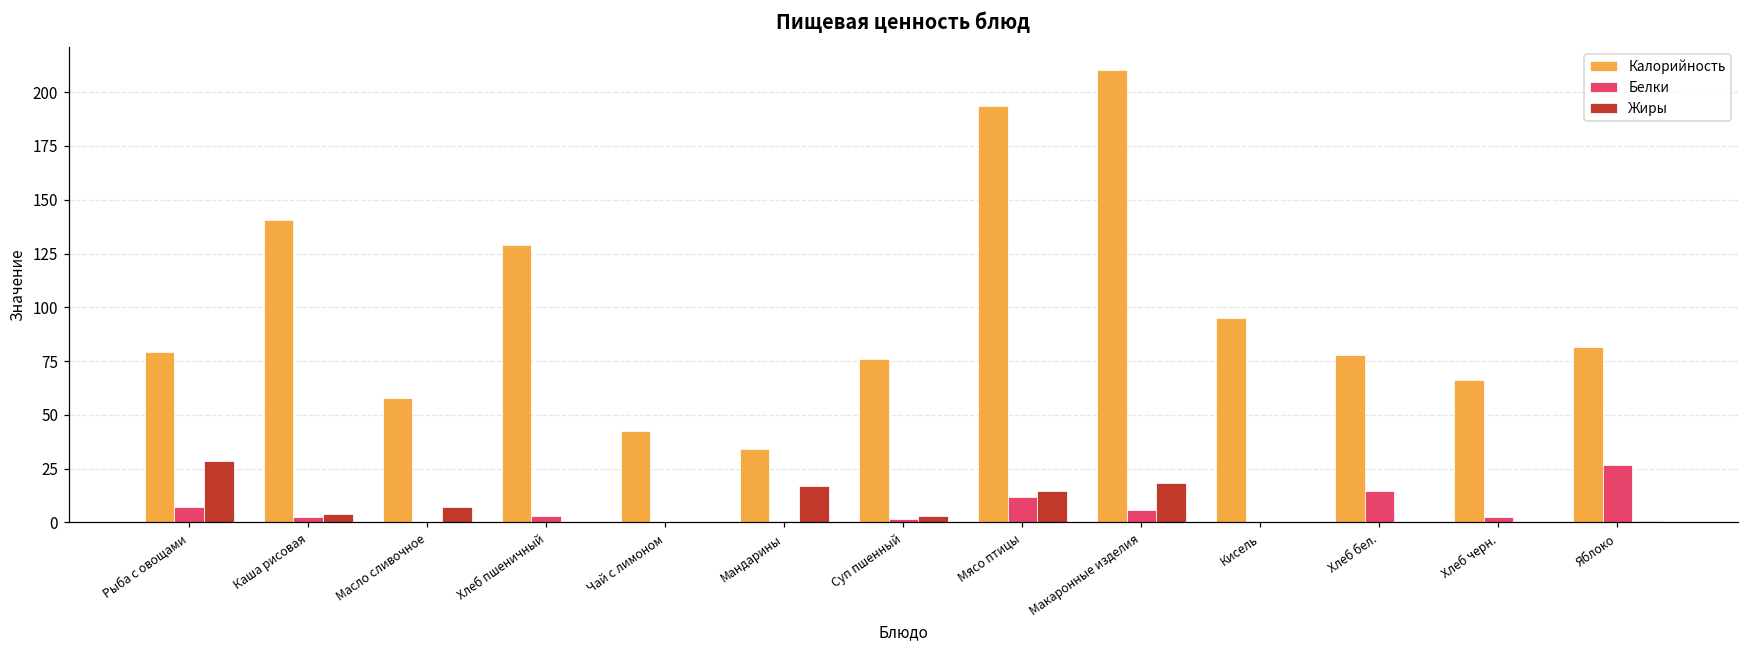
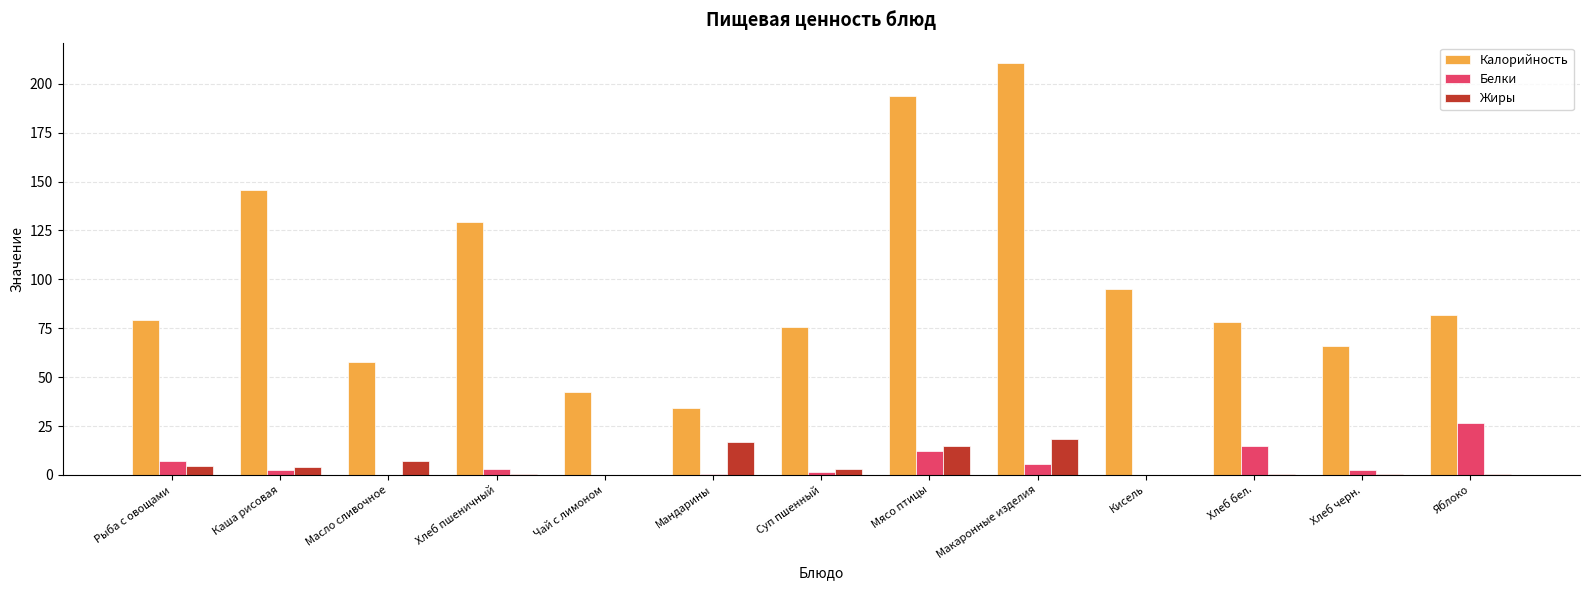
Жиры, Рыба с овощами: 28 -> 4
Калорийность, Каша рисовая: 141 -> 146
